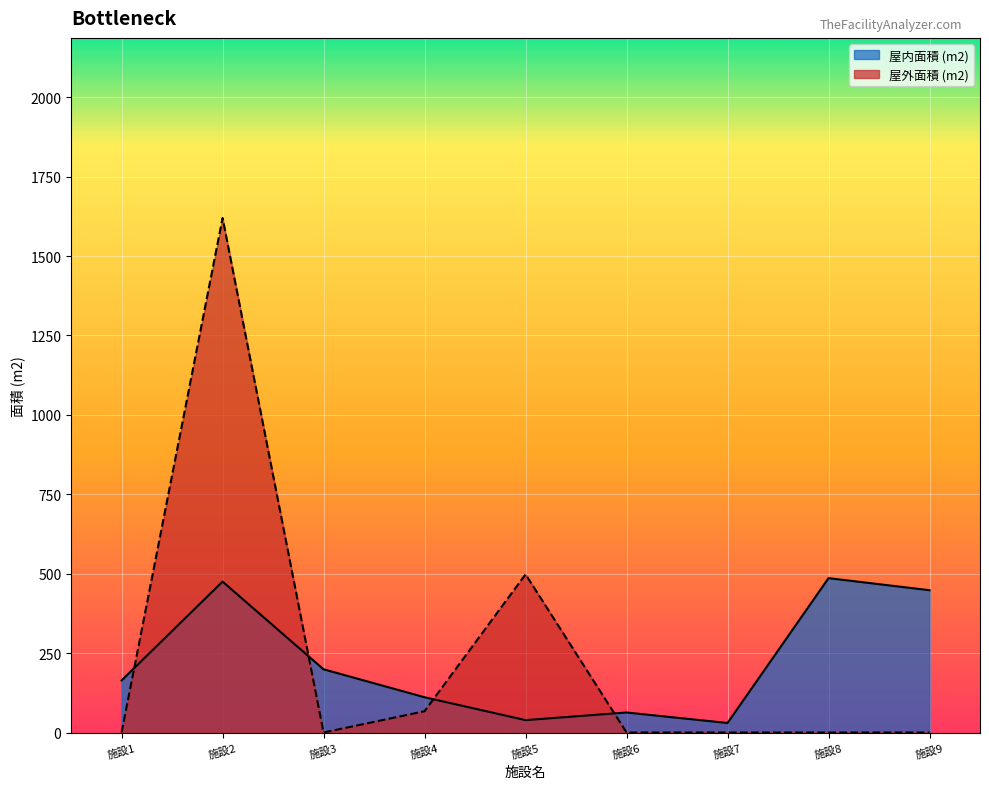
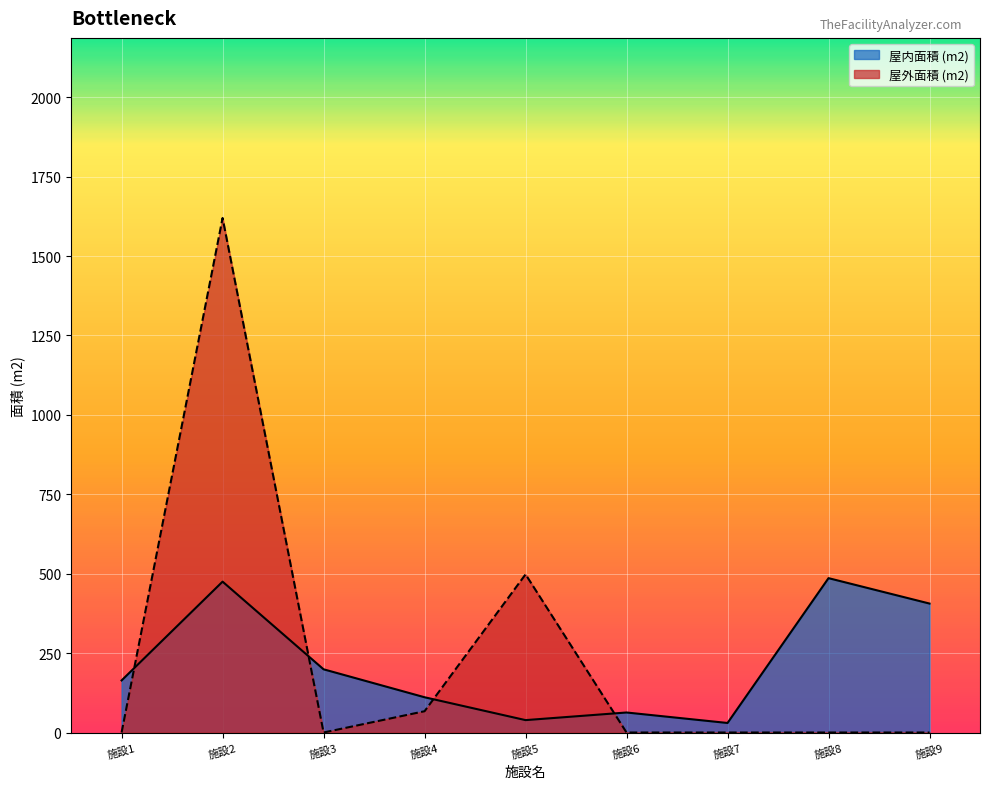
屋内面積 (m2), 施設9: 450 -> 410
